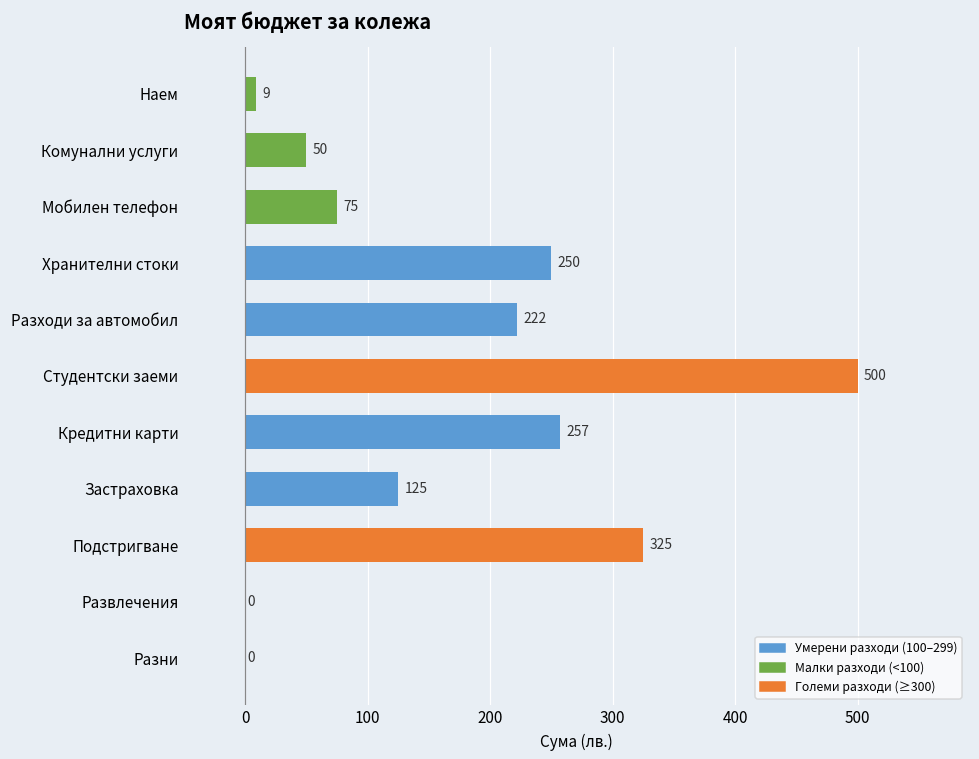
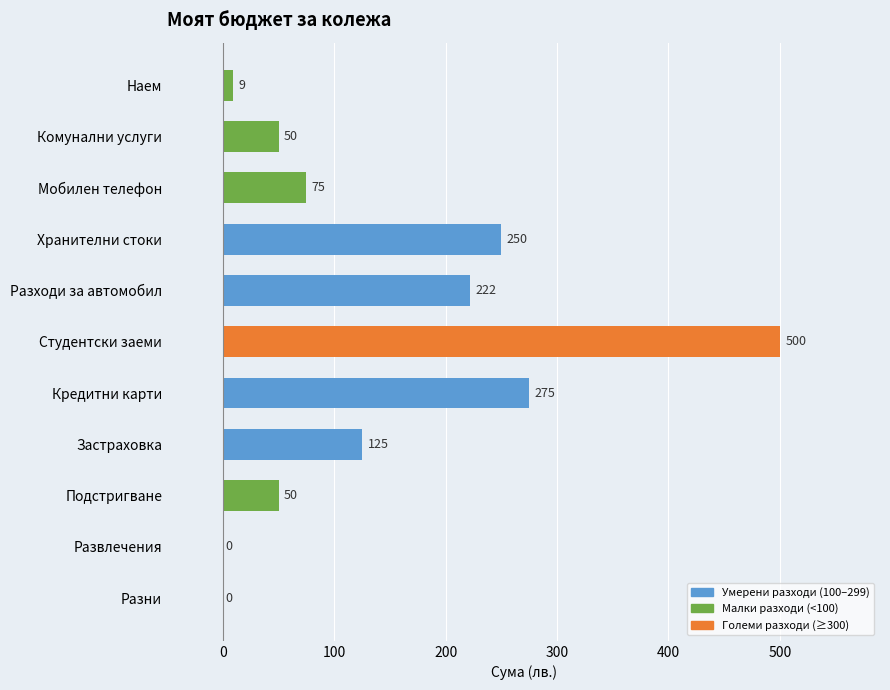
Кредитни карти: 257 -> 275
Подстригване: 325 -> 50
